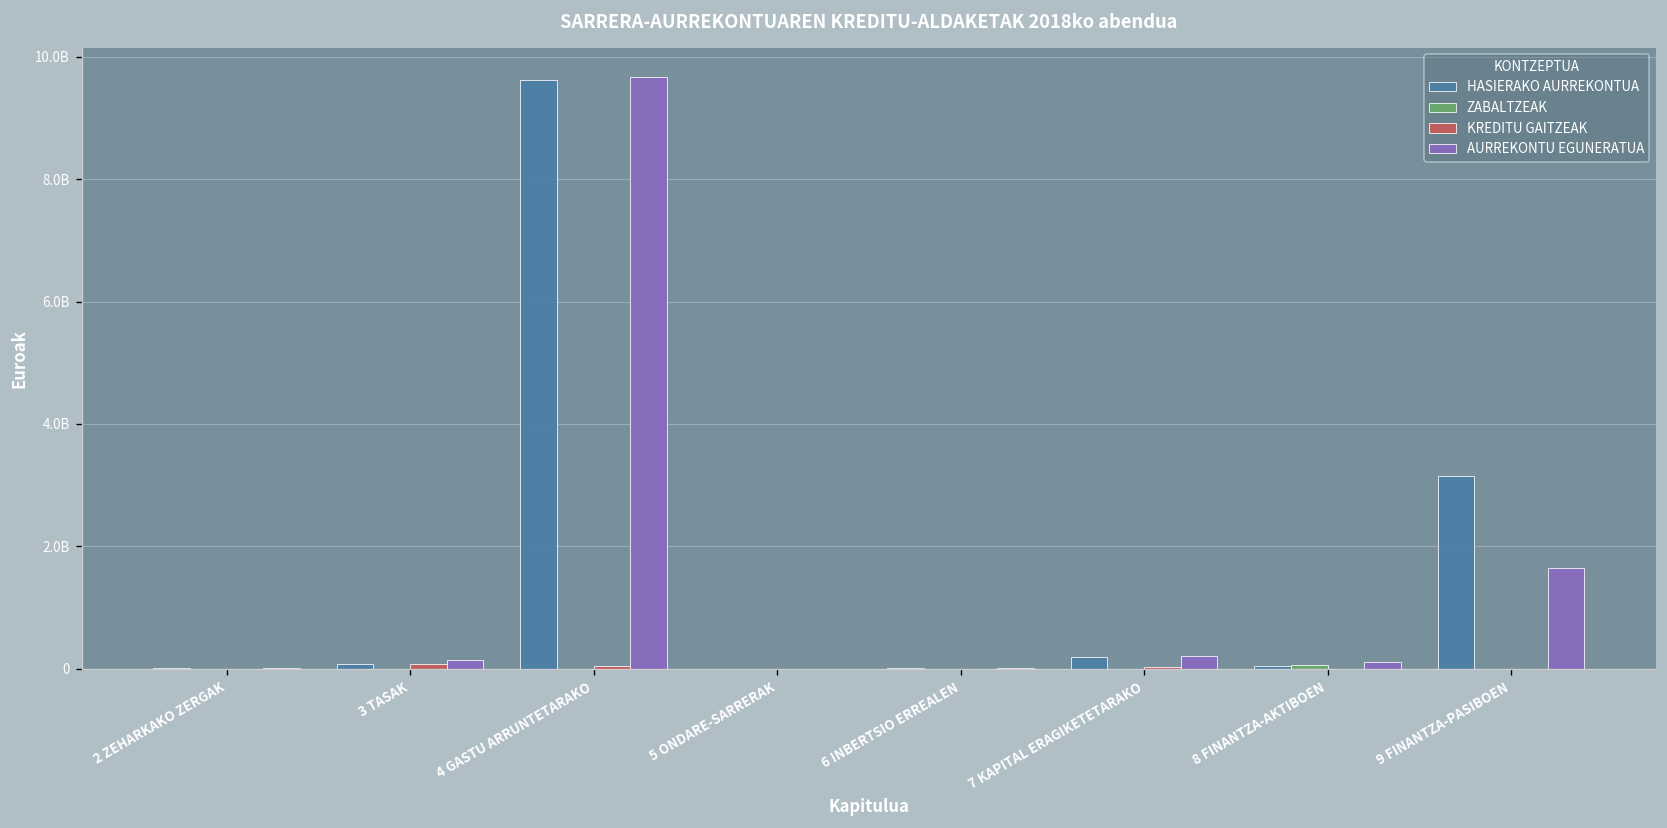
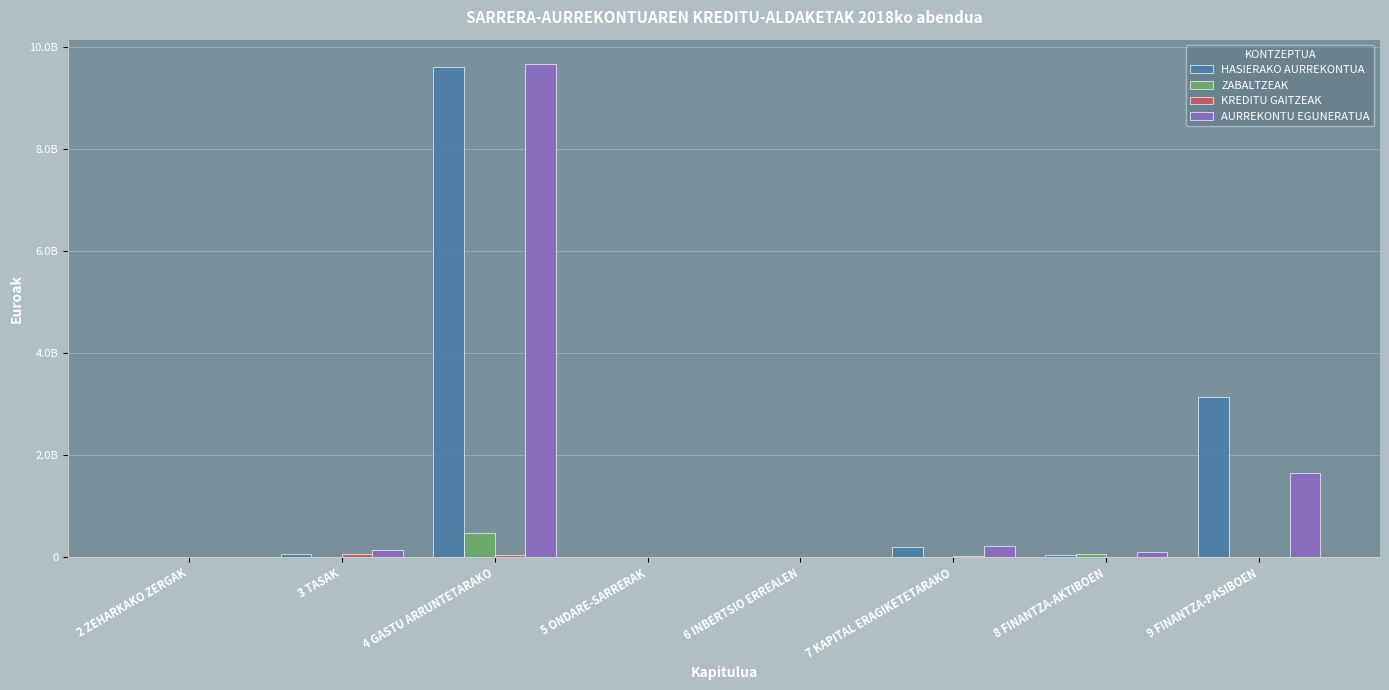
ZABALTZEAK, 4 GASTU ARRUNTETARAKO: 0 -> 500000000
